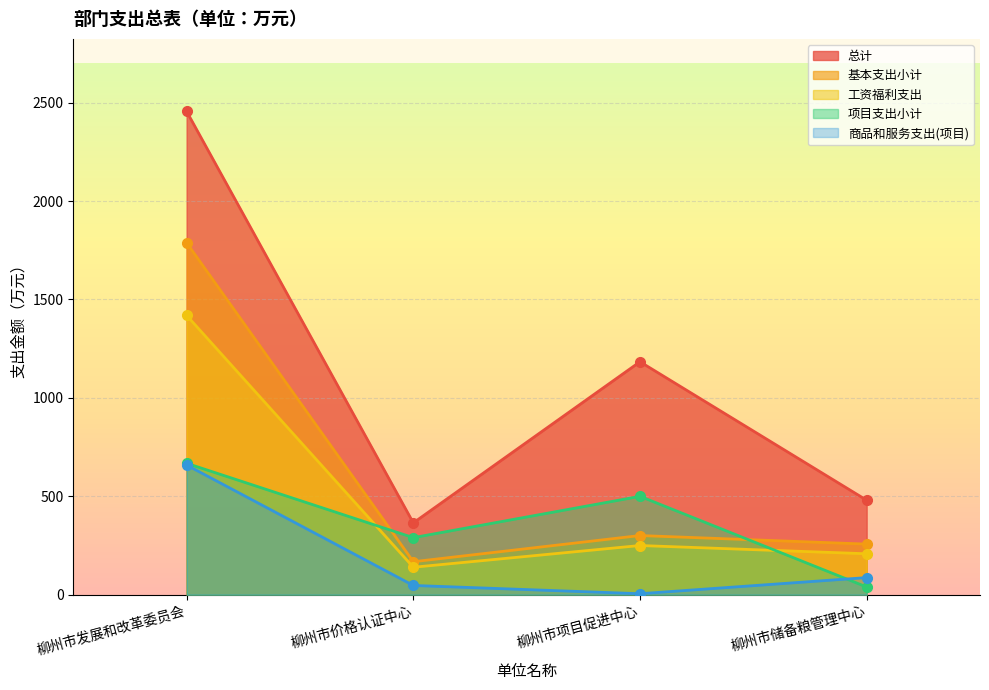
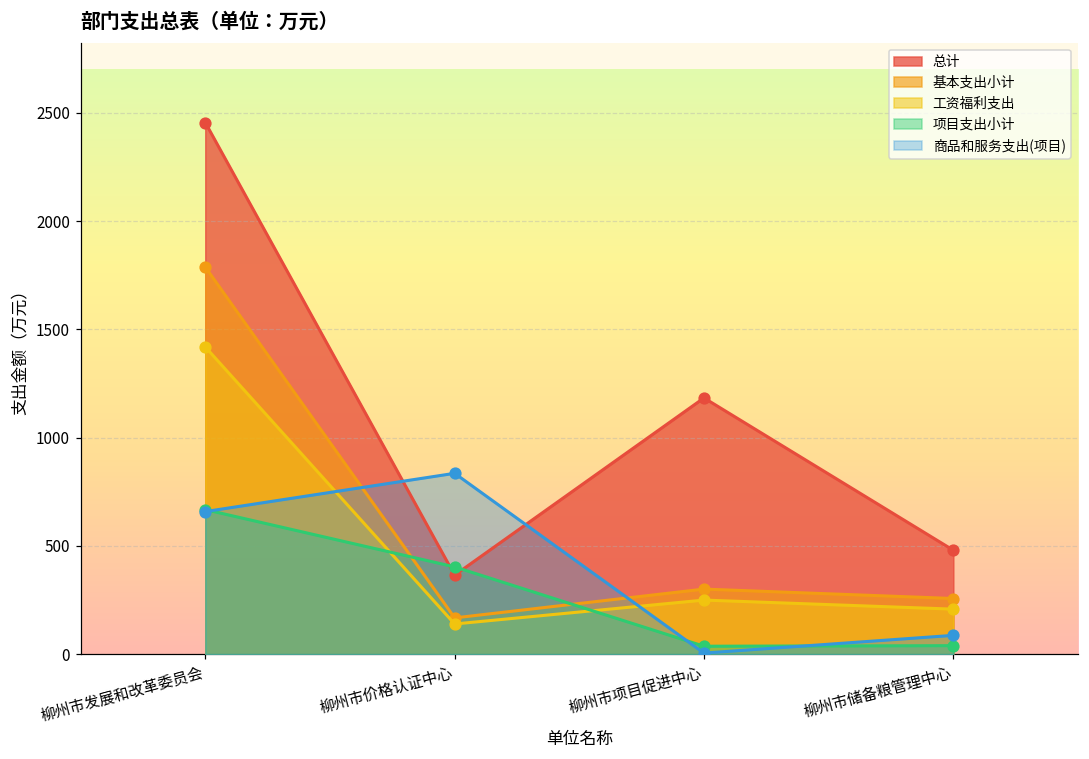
项目支出小计, 柳州市价格认证中心: 290 -> 400
商品和服务支出(项目), 柳州市价格认证中心: 50 -> 840
项目支出小计, 柳州市项目促进中心: 500 -> 40
